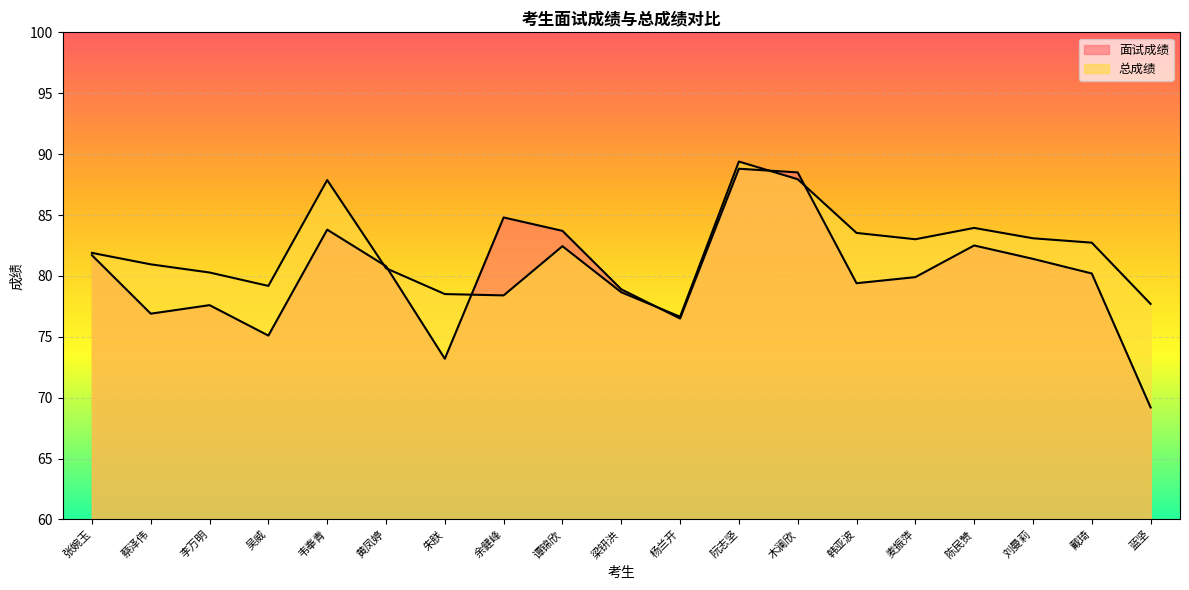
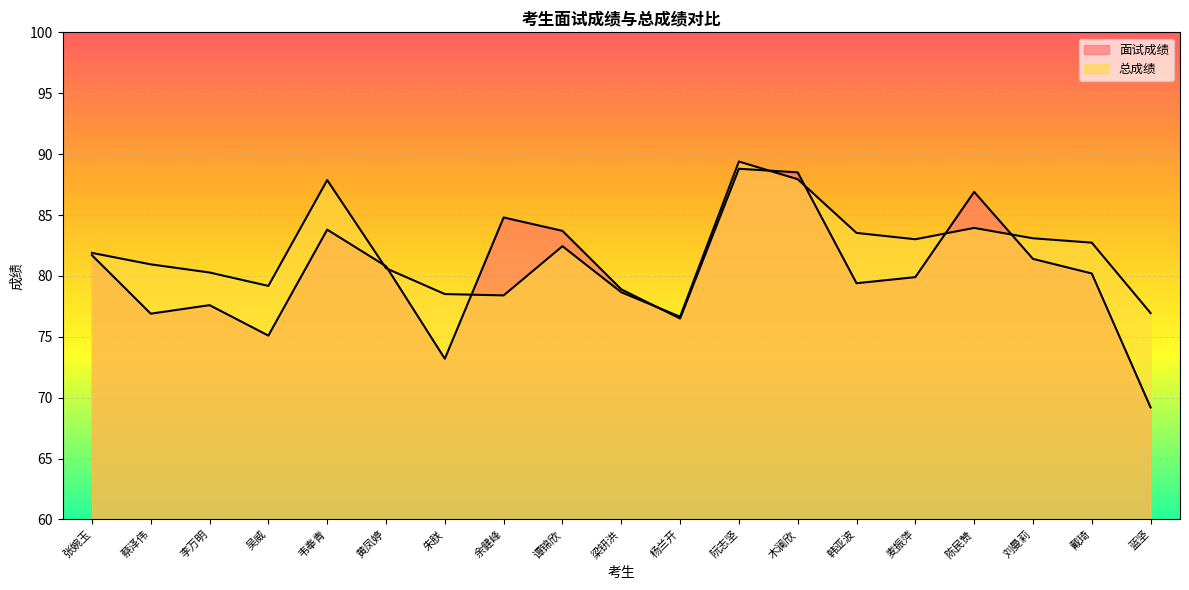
面试成绩, 陈民赞: 82.5 -> 86.9
总成绩, 蓝坚: 77.7 -> 77.0
